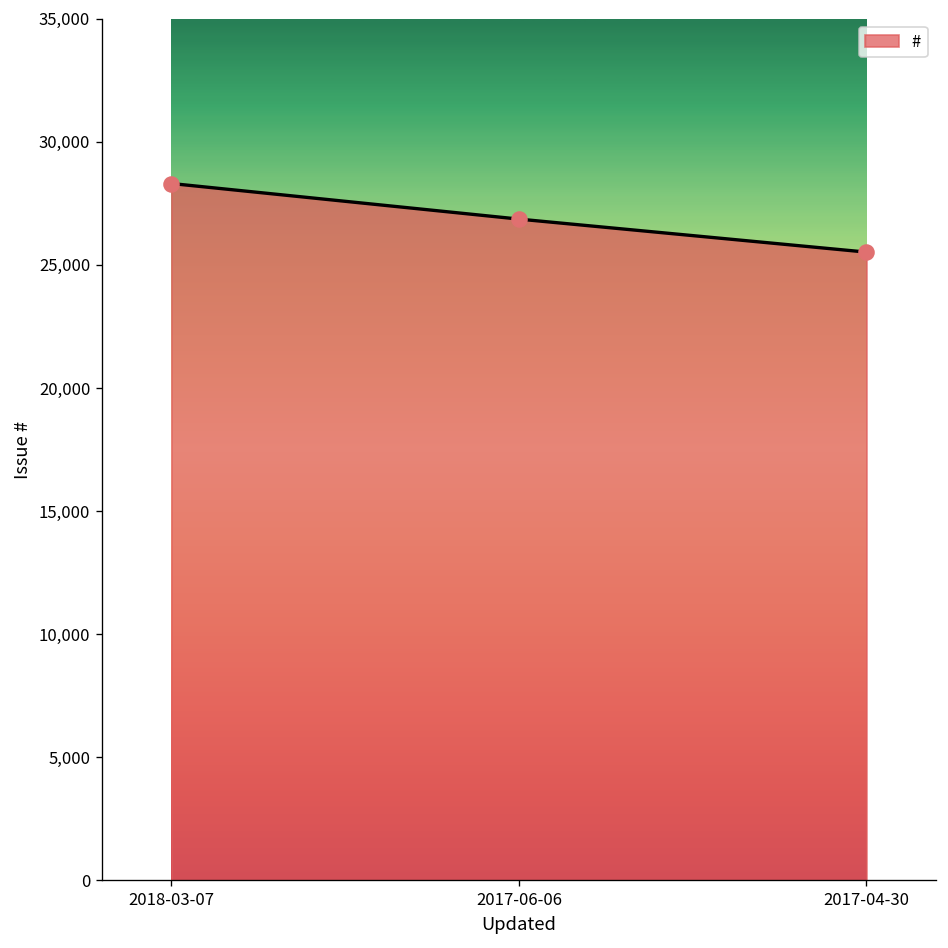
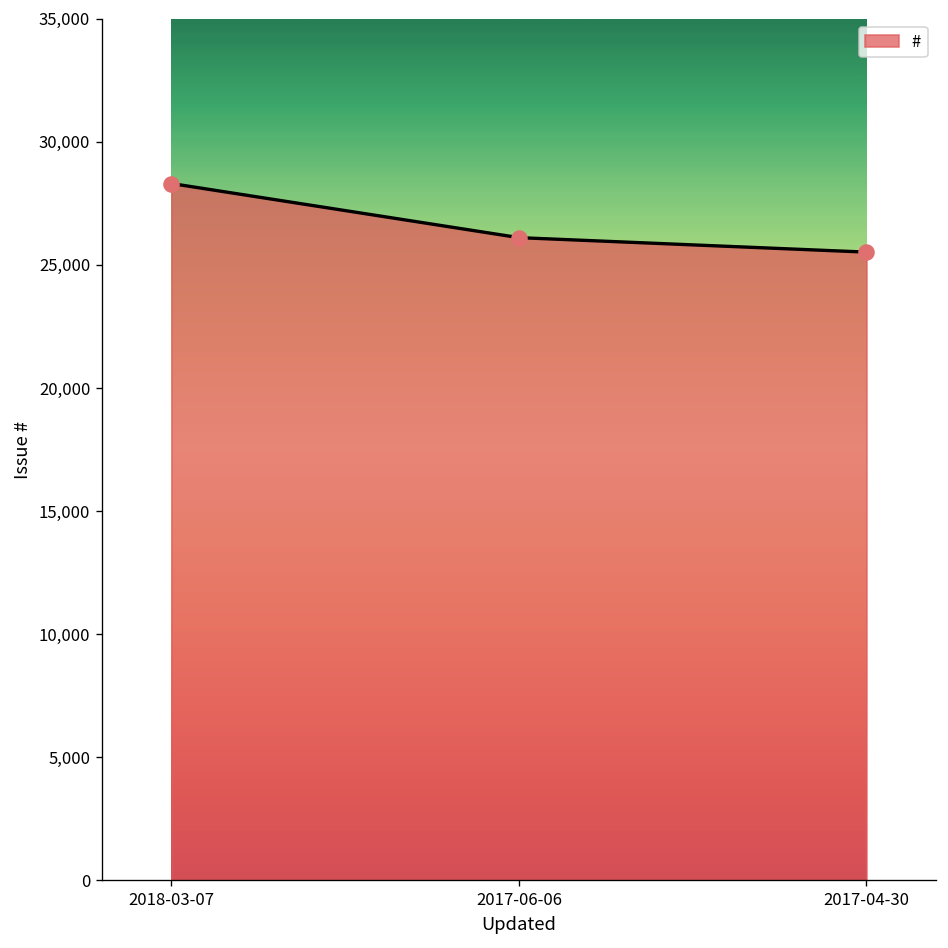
2017-06-06: 26,900 -> 26,100
